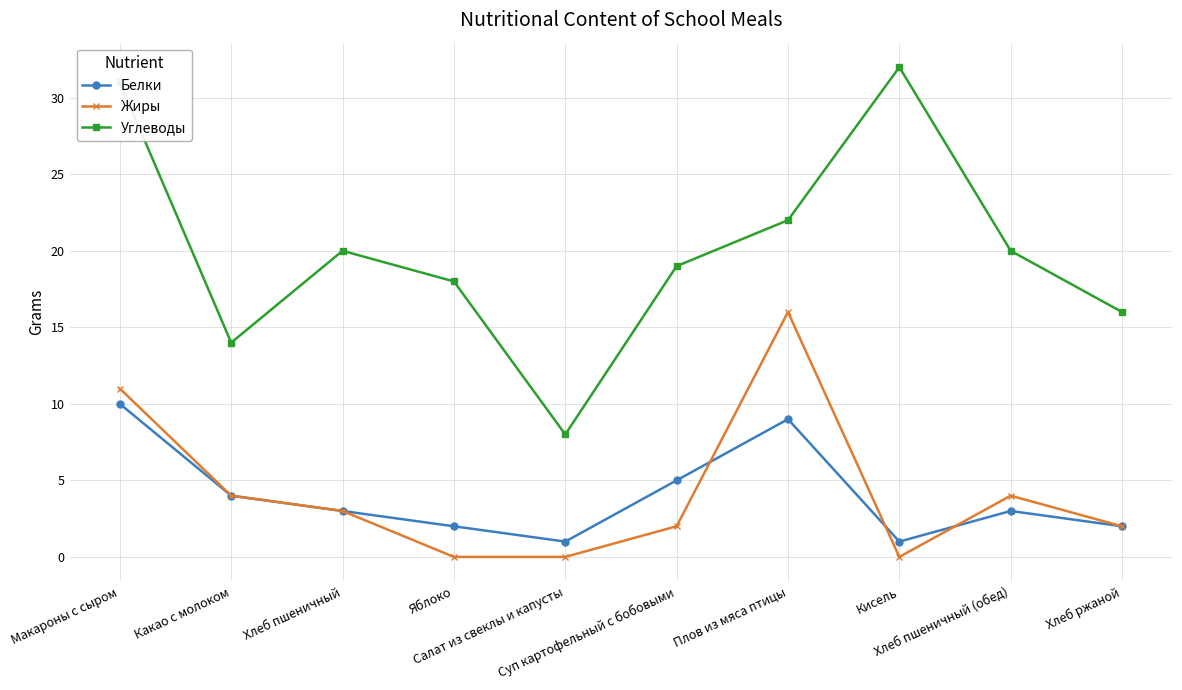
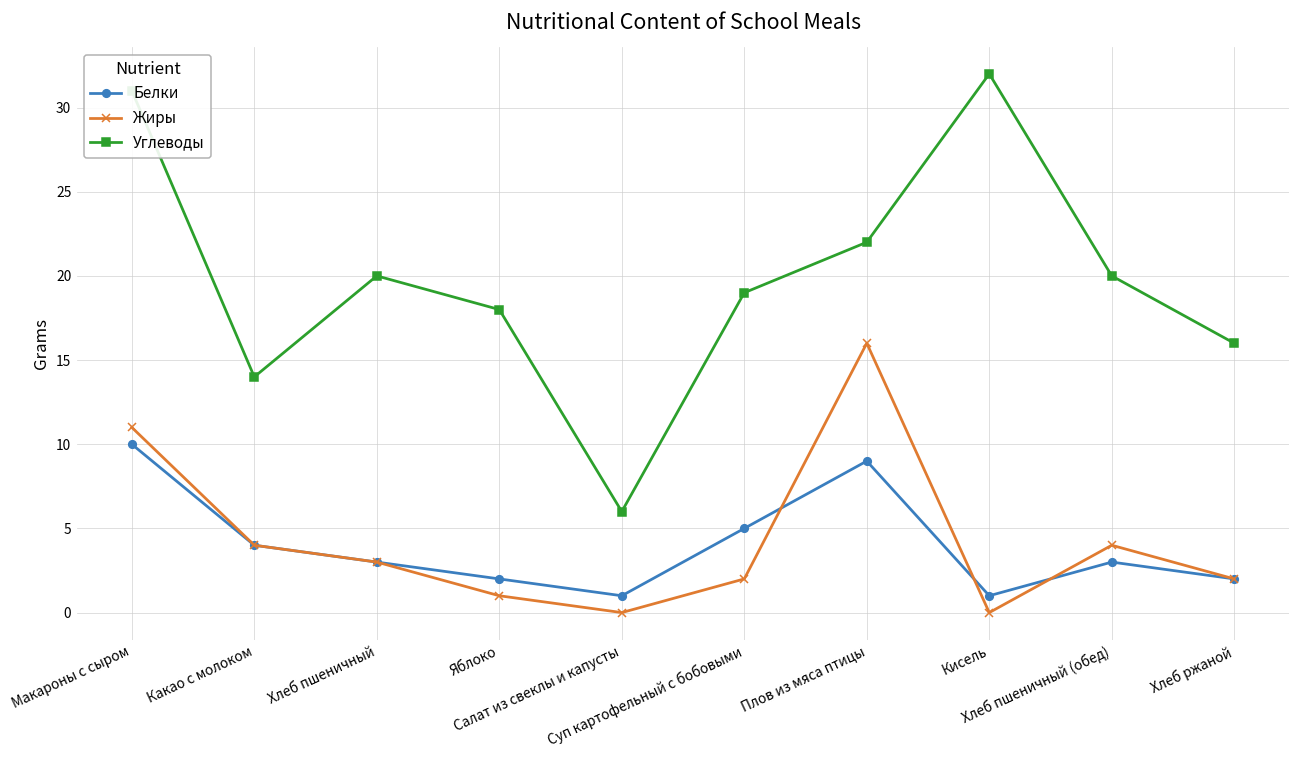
Жиры, Яблоко: 0 -> 1
Углеводы, Салат из свеклы и капусты: 8 -> 6
